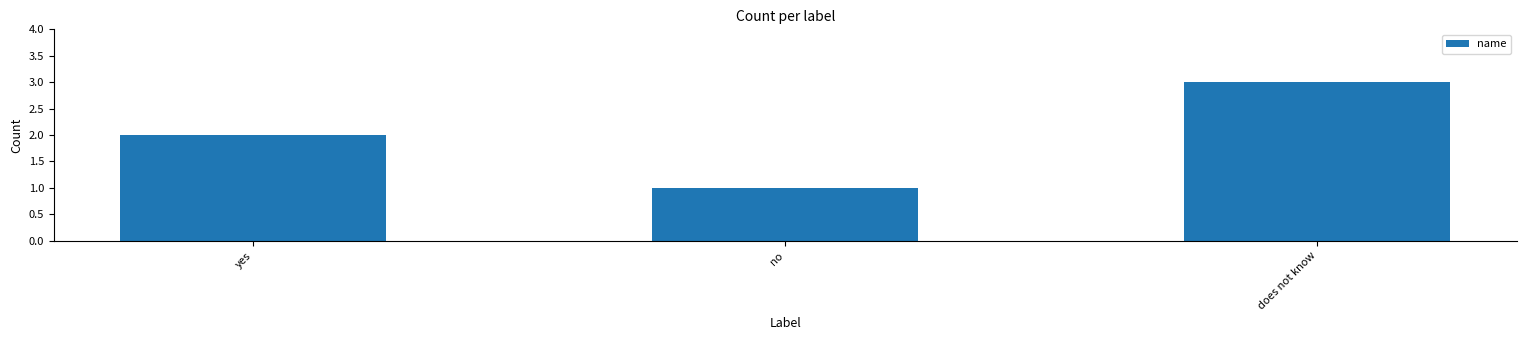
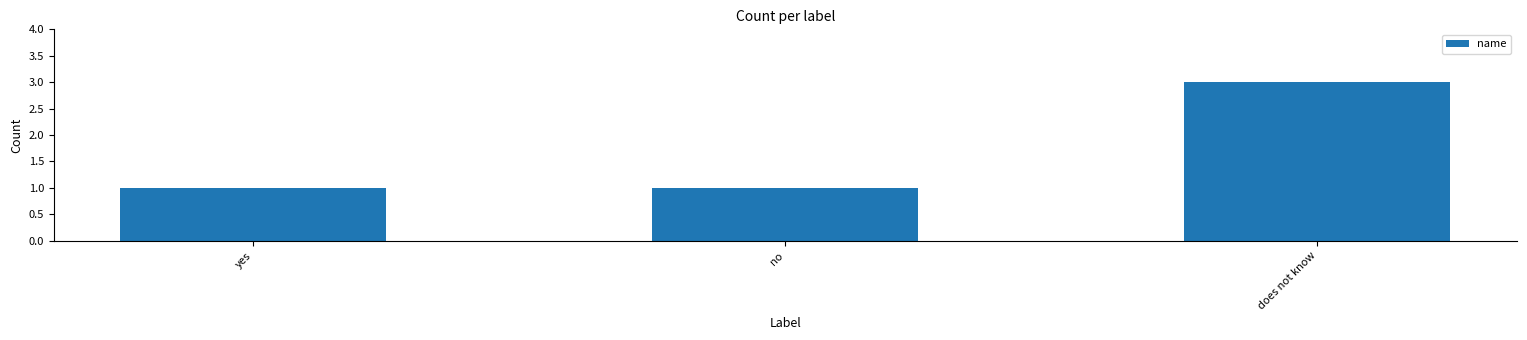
yes: 2 -> 1
